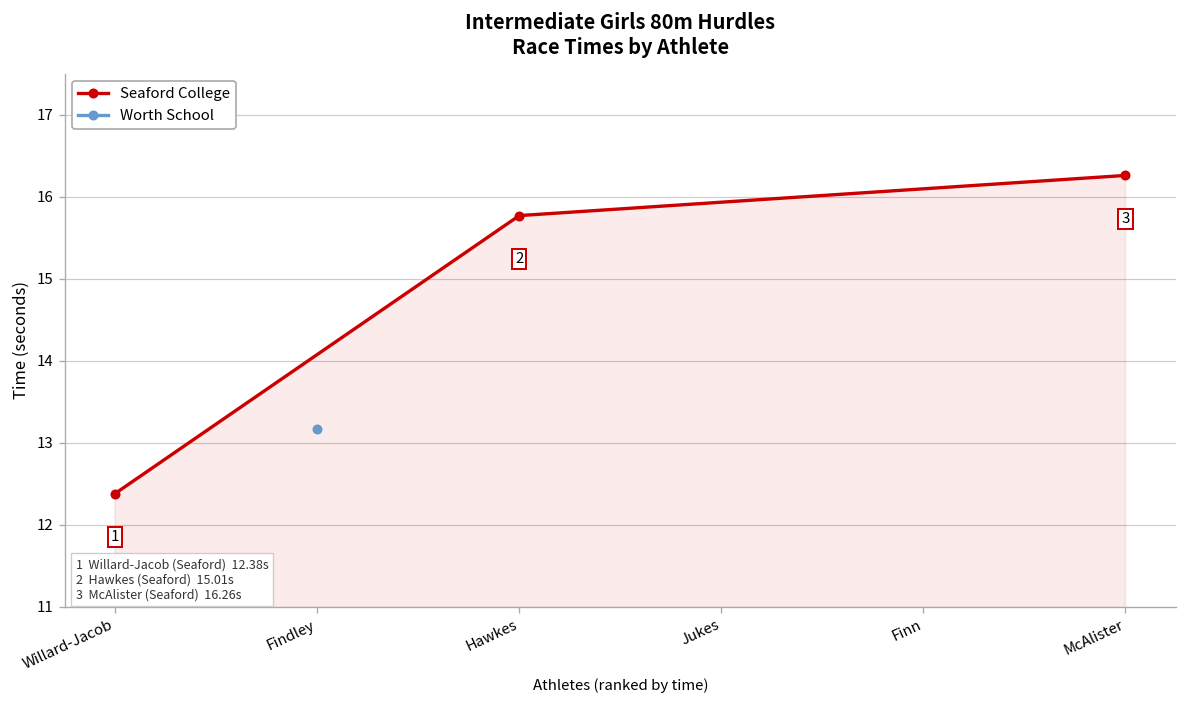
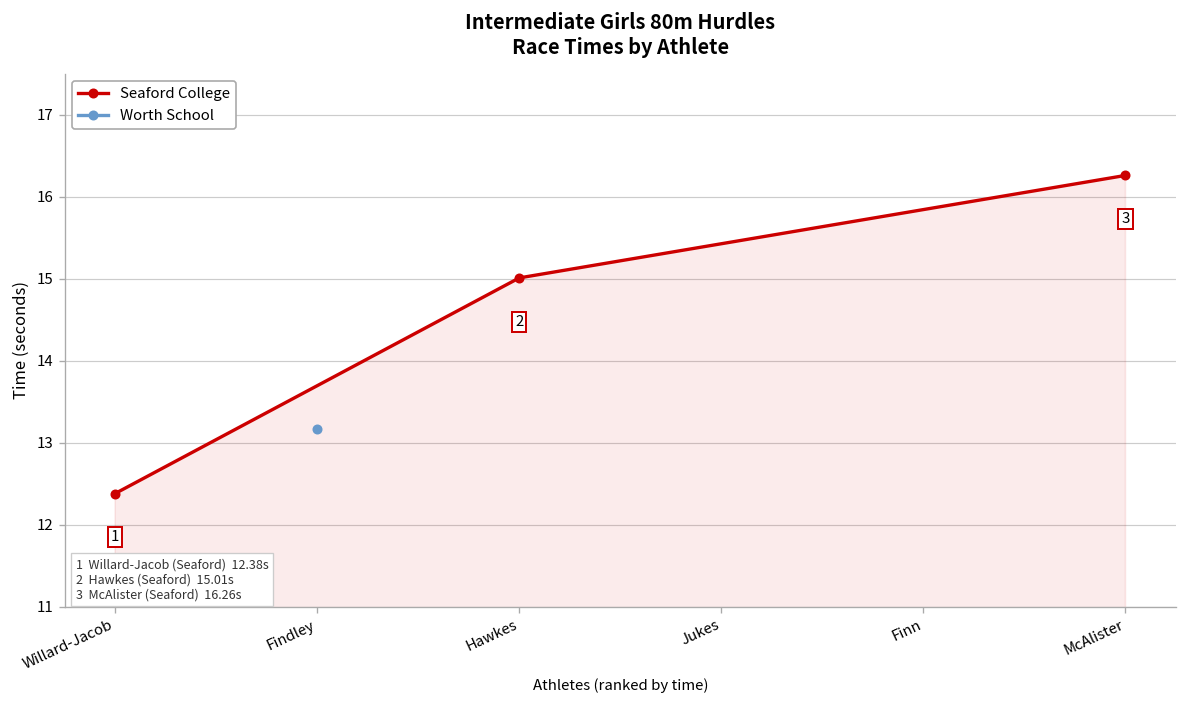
Seaford College, Hawkes: 15.8 -> 15.0
